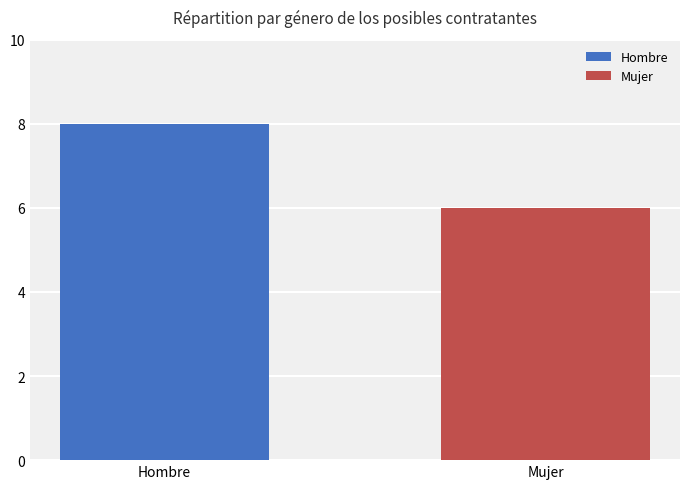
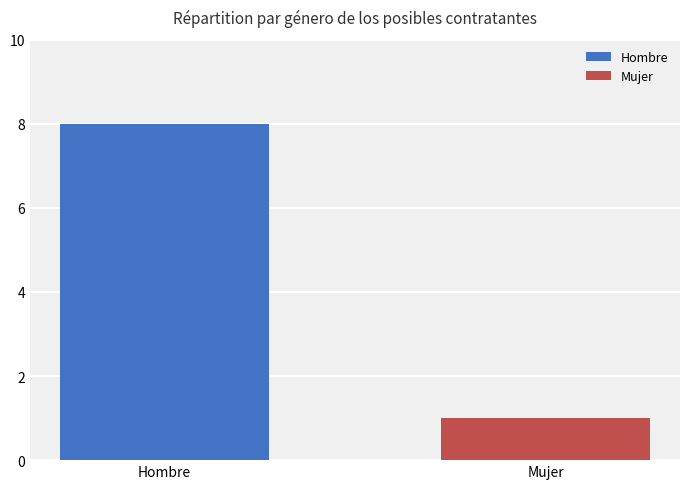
Mujer: 6 -> 1
